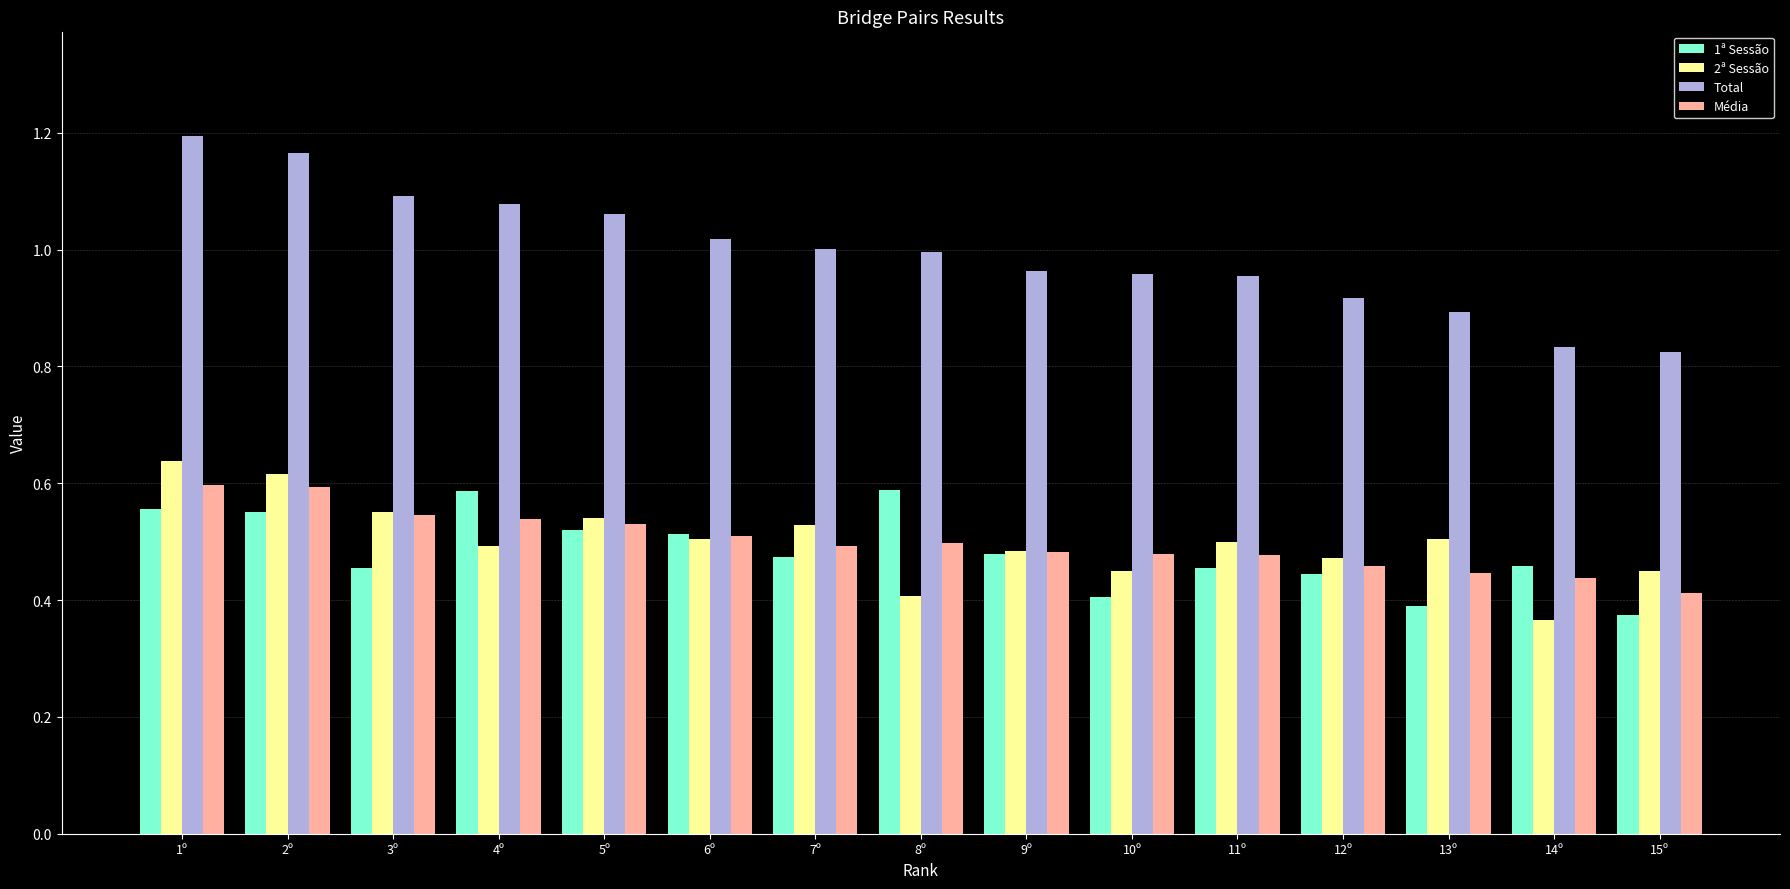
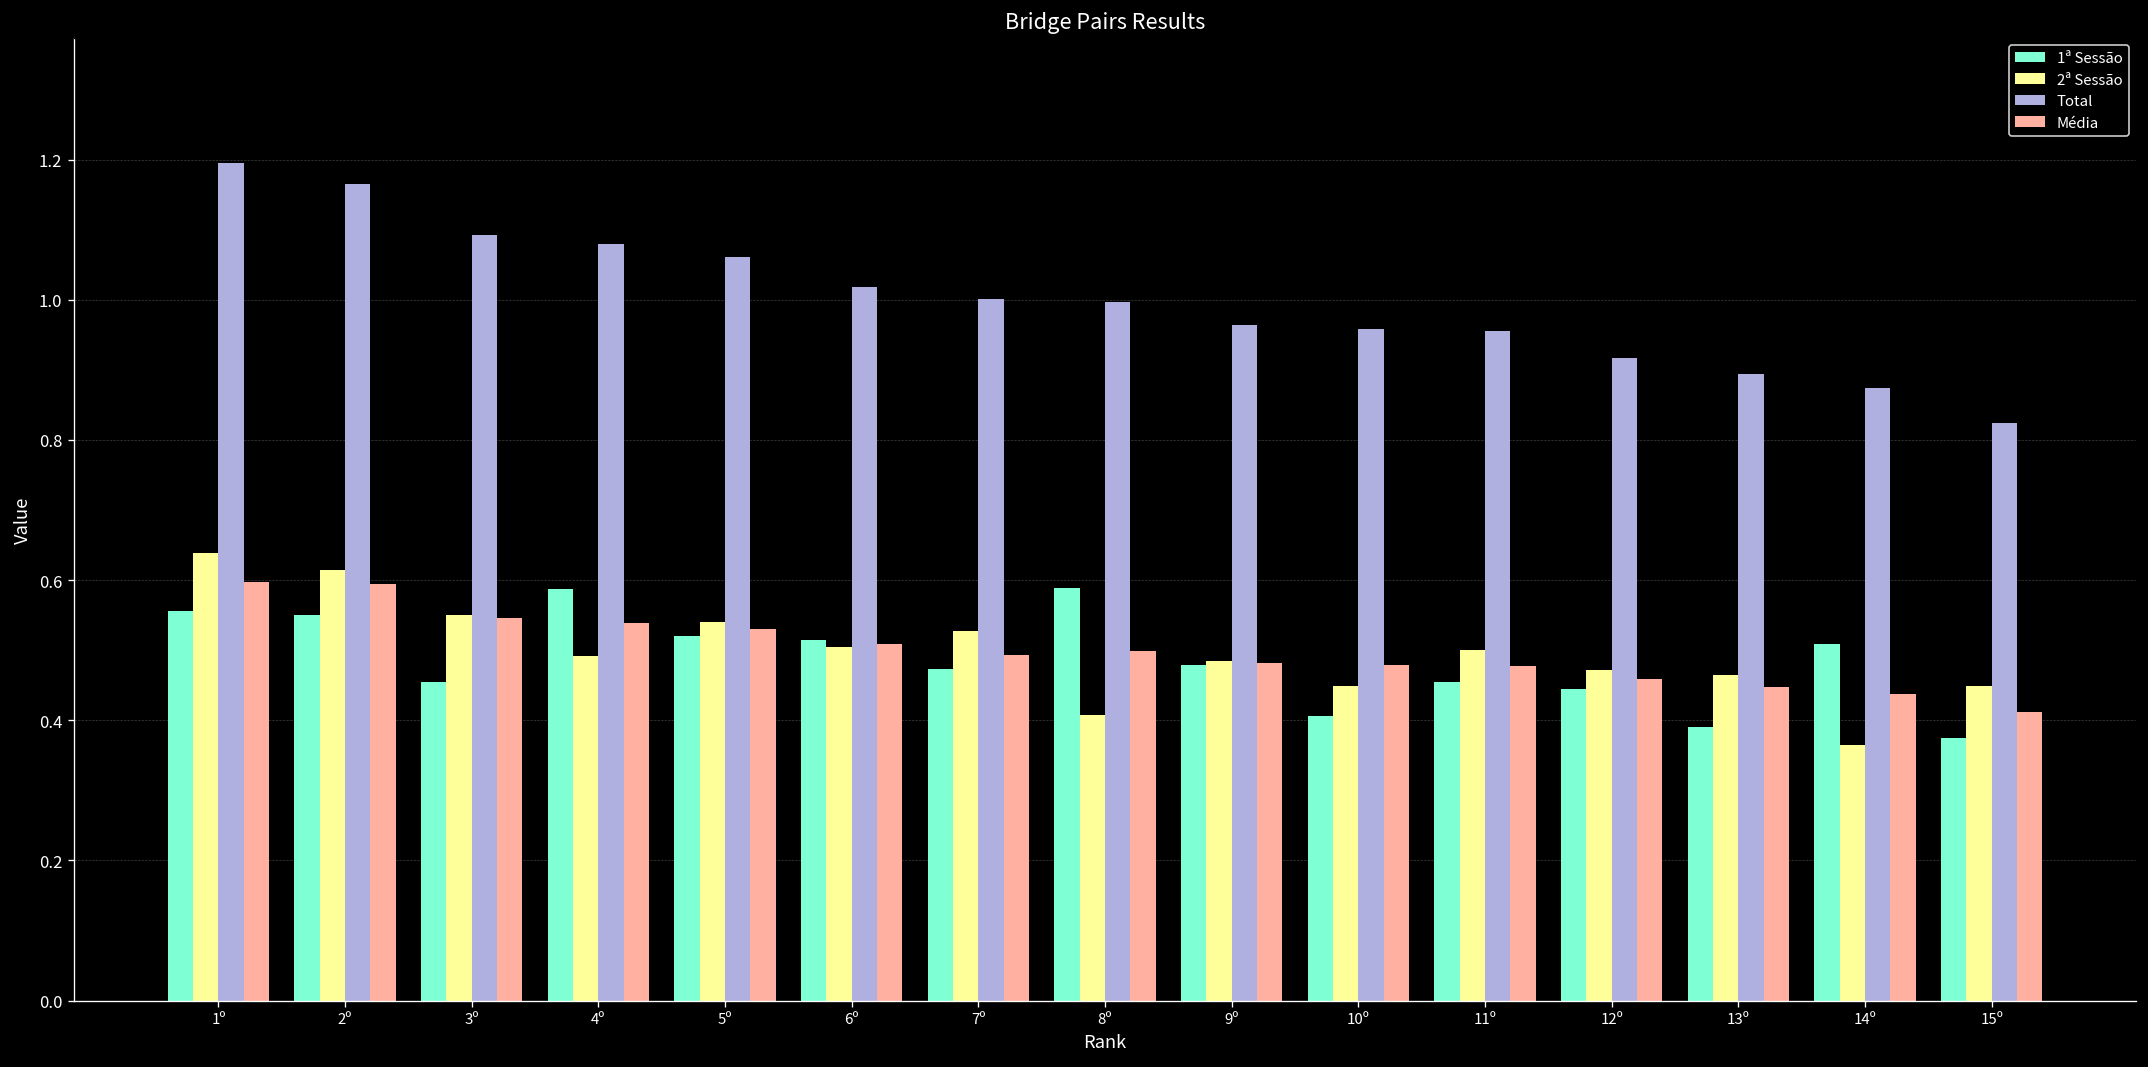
2ª Sessão, 13º: 0.50 -> 0.47
1ª Sessão, 14º: 0.46 -> 0.51
Total, 14º: 0.83 -> 0.87
